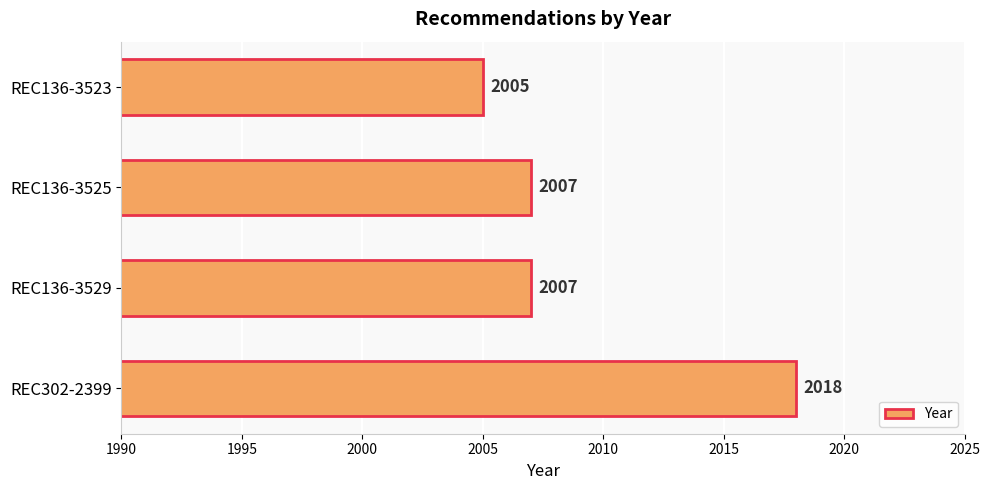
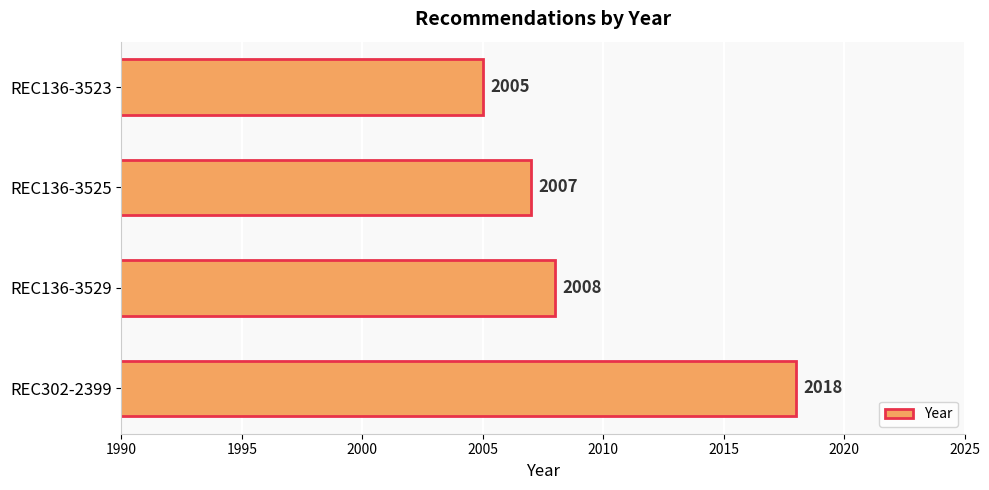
REC136-3529: 2007 -> 2008
